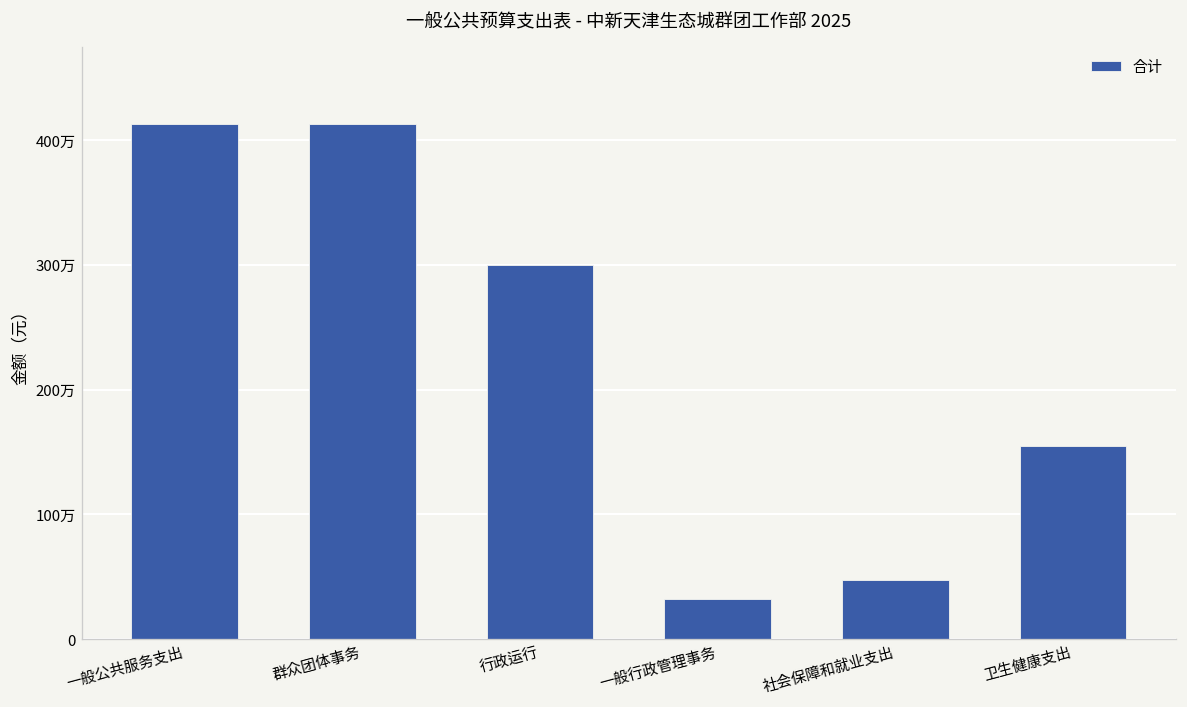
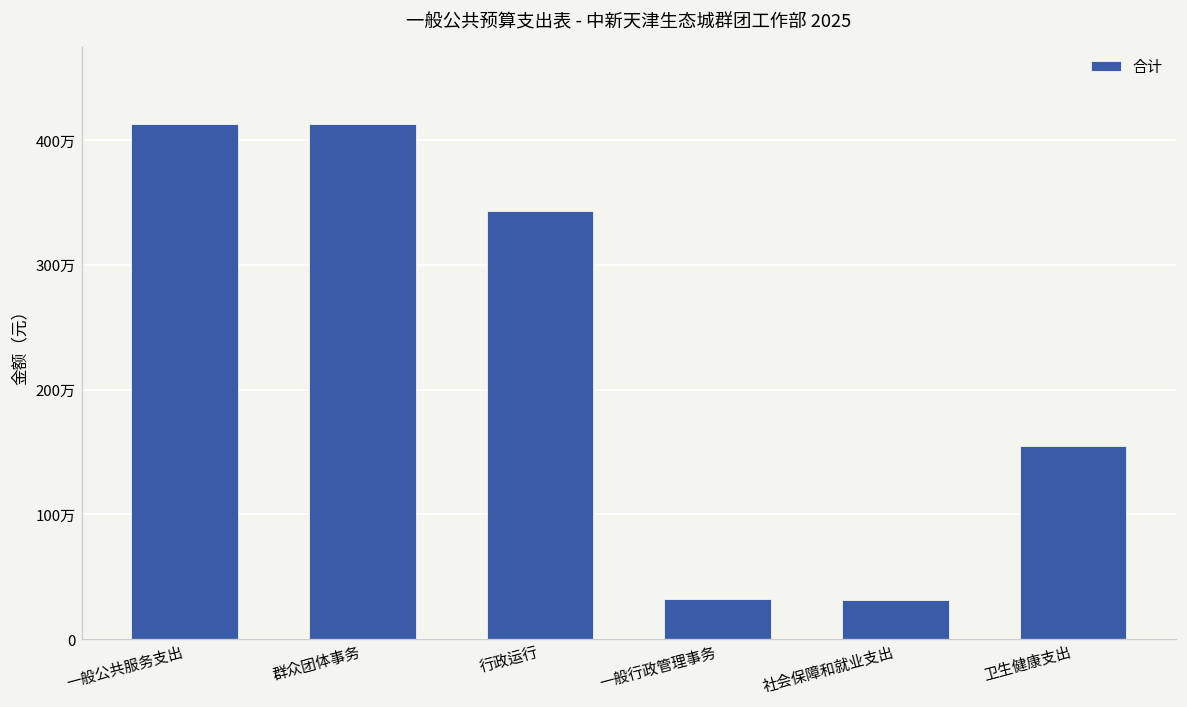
行政运行: 300万 -> 343万
社会保障和就业支出: 47万 -> 31万
